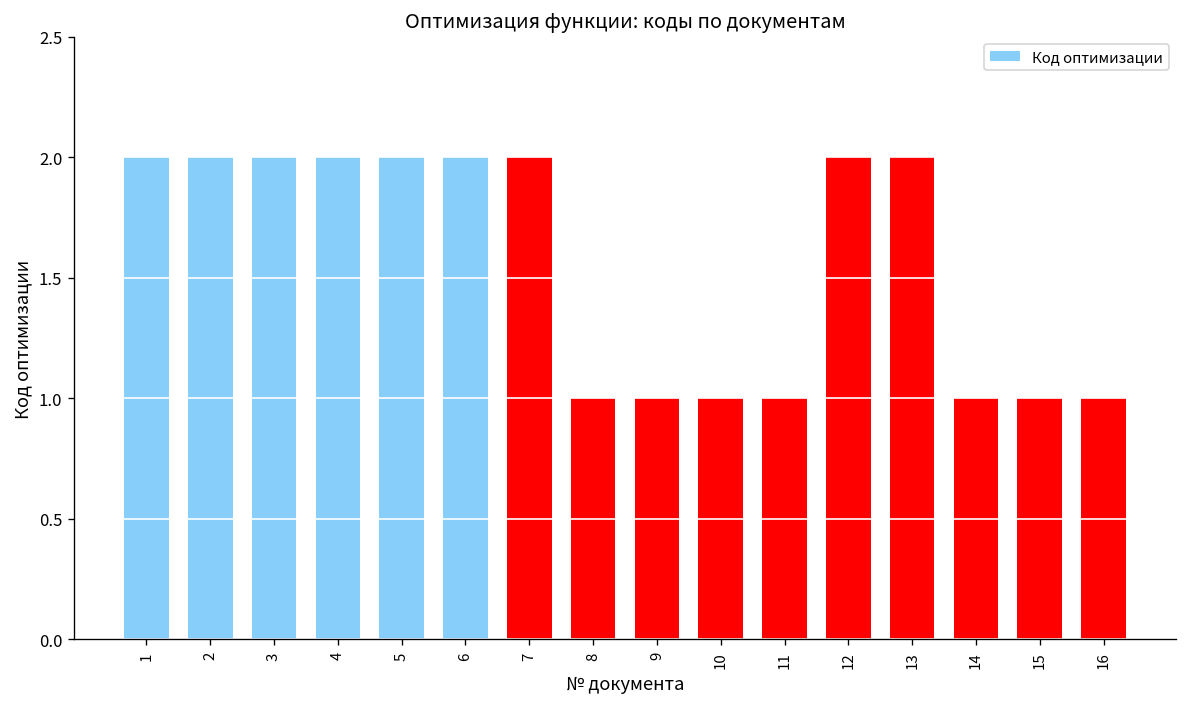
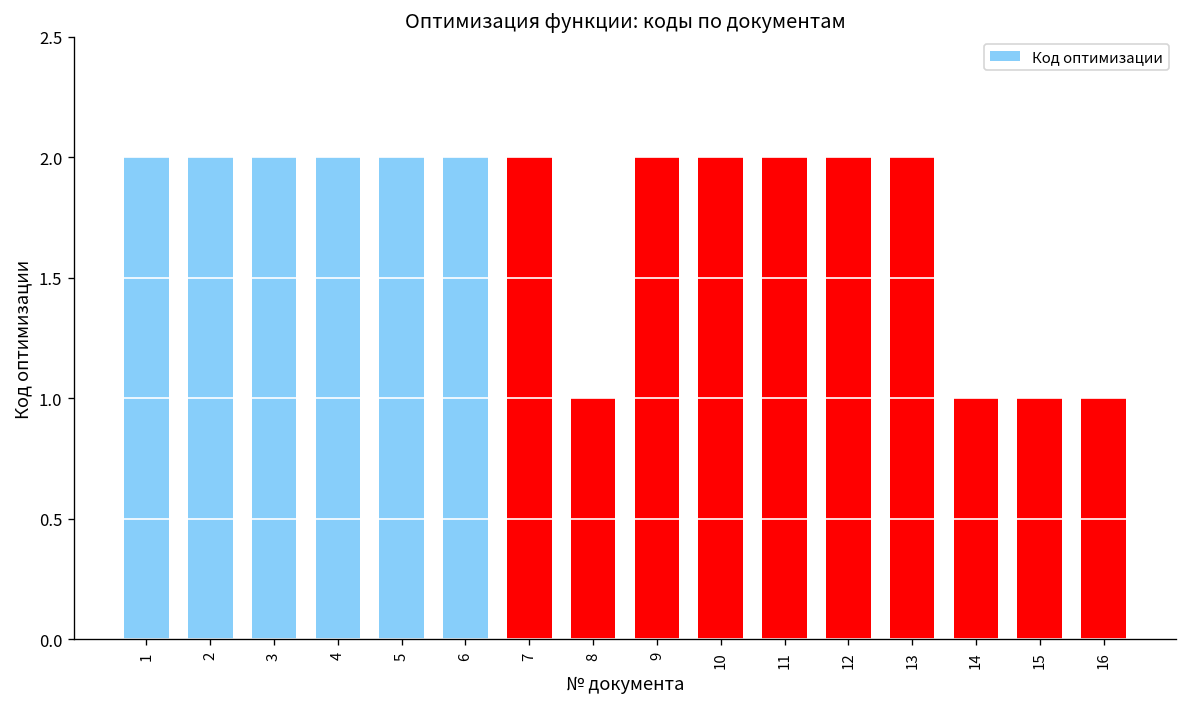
9: 1 -> 2
10: 1 -> 2
11: 1 -> 2
